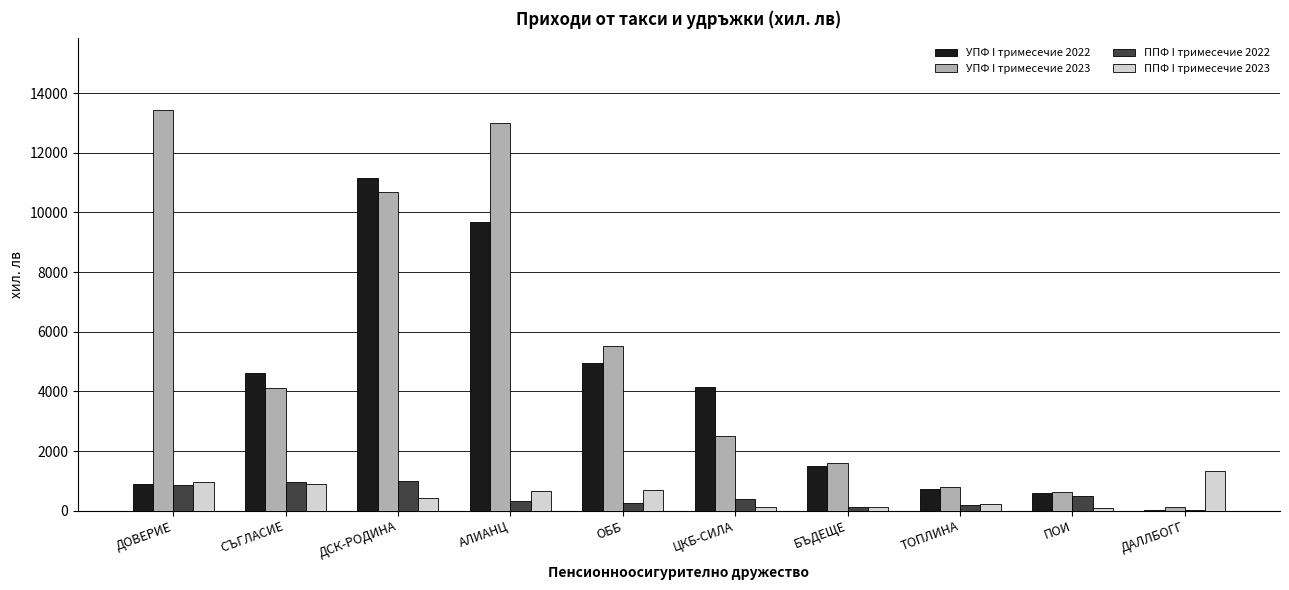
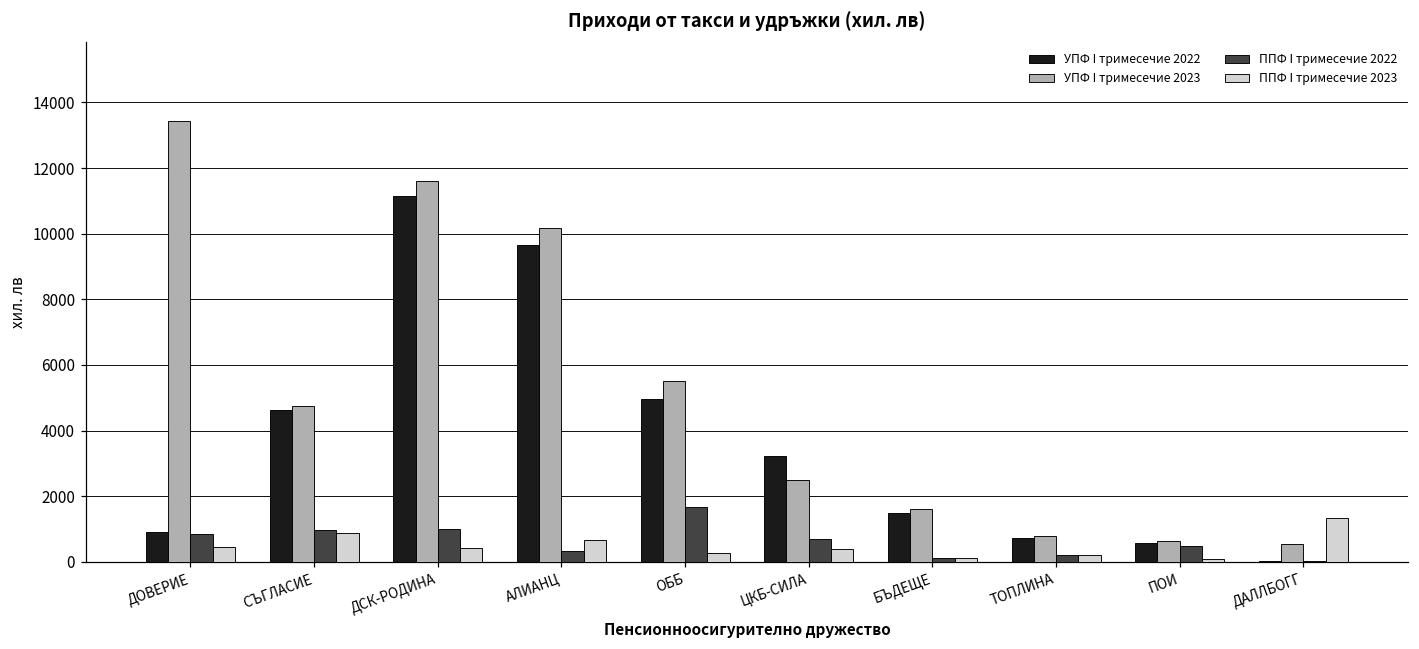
ППФ I тримесечие 2023, ДОВЕРИЕ: 1000 -> 400
УПФ I тримесечие 2023, СЪГЛАСИЕ: 4100 -> 4800
УПФ I тримесечие 2023, ДСК-РОДИНА: 10700 -> 11600
УПФ I тримесечие 2023, АЛИАНЦ: 13000 -> 10200
ППФ I тримесечие 2022, ОББ: 300 -> 1700
ППФ I тримесечие 2023, ОББ: 700 -> 300
УПФ I тримесечие 2022, ЦКБ-СИЛА: 4200 -> 3200
ППФ I тримесечие 2022, ЦКБ-СИЛА: 400 -> 700
ППФ I тримесечие 2023, ЦКБ-СИЛА: 100 -> 400
УПФ I тримесечие 2023, ДАЛЛБОГГ: 100 -> 600
